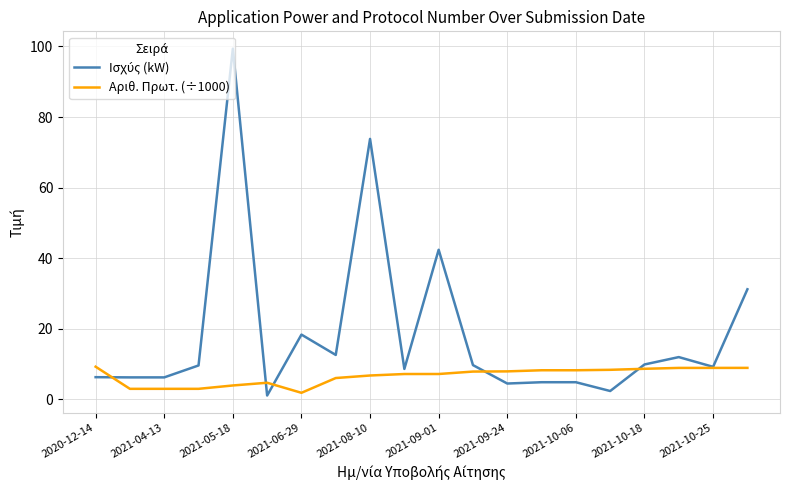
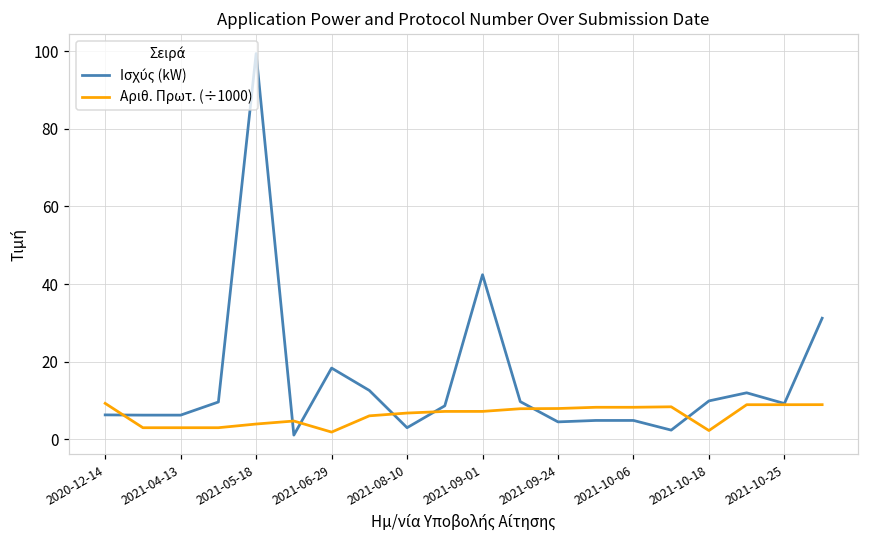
Ισχύς (kW), 2021-08-10: 74 -> 3
Αριθ. Πρωτ. (÷1000), 2021-10-18: 9 -> 2
